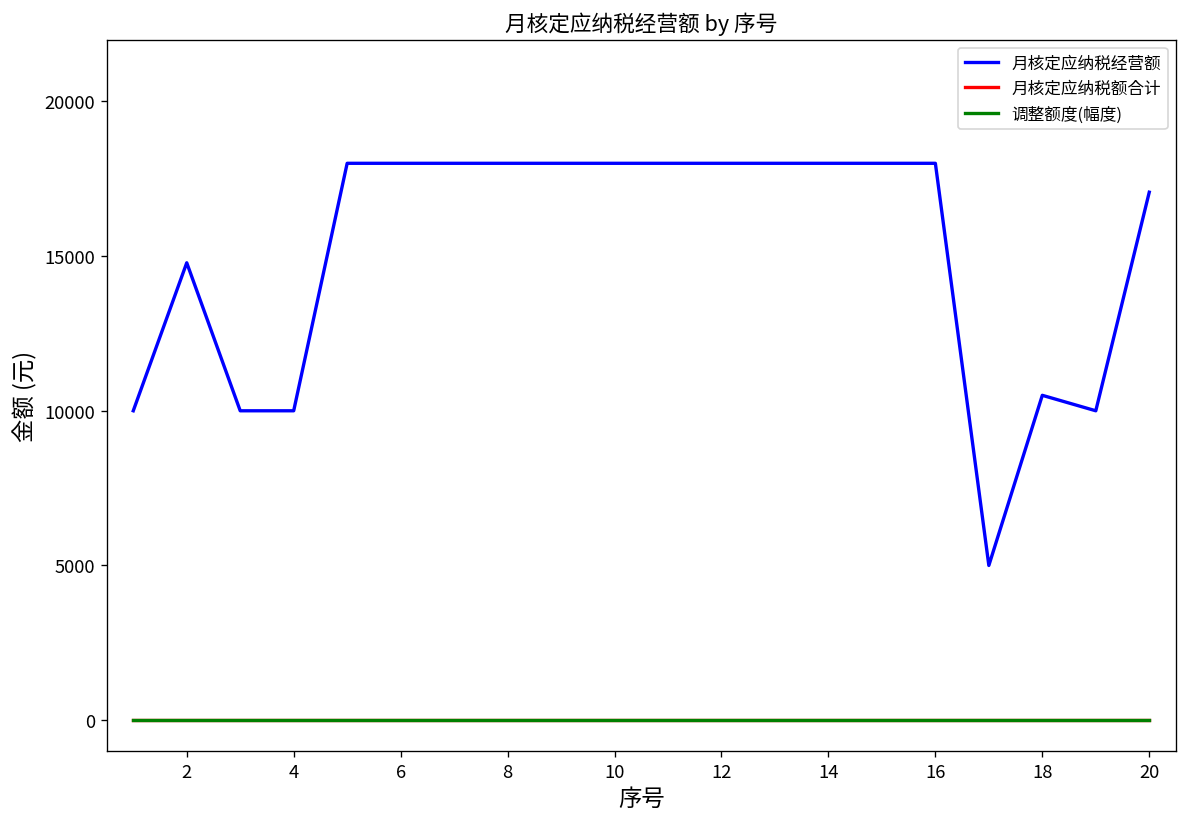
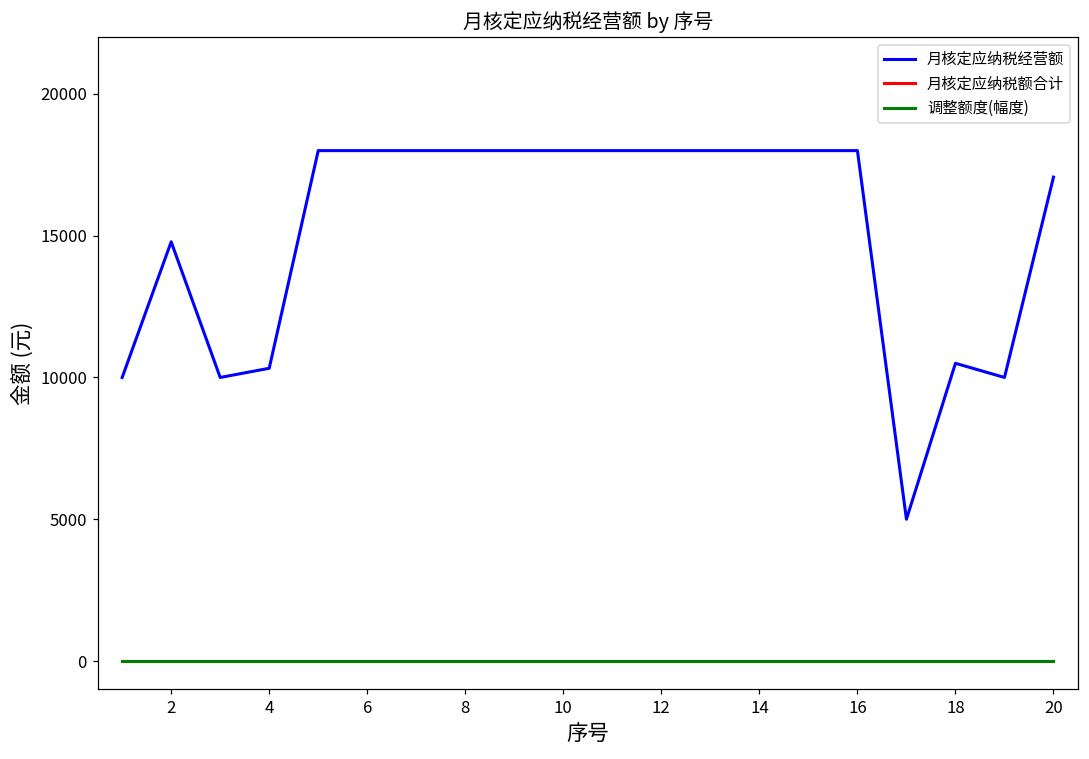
月核定应纳税经营额, 4: 10000 -> 10300
